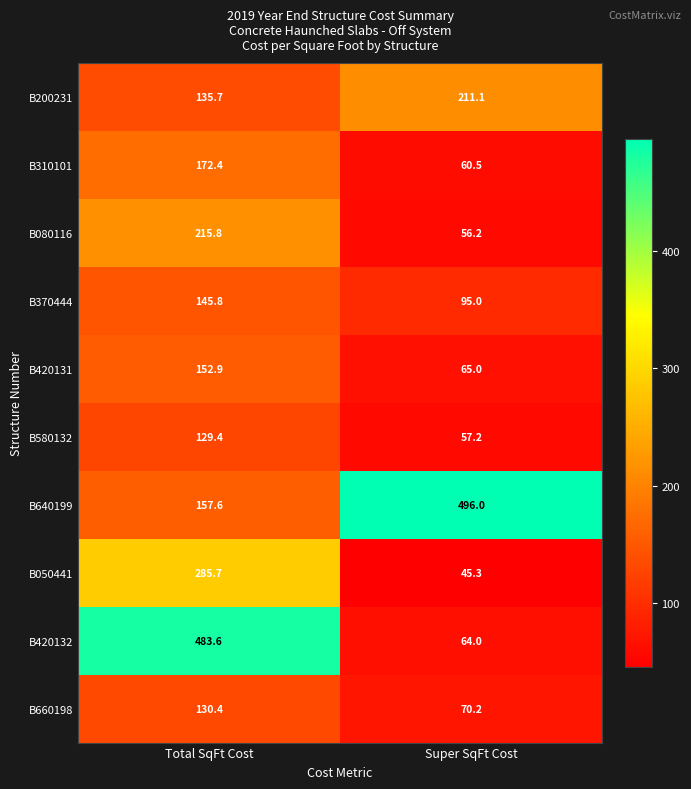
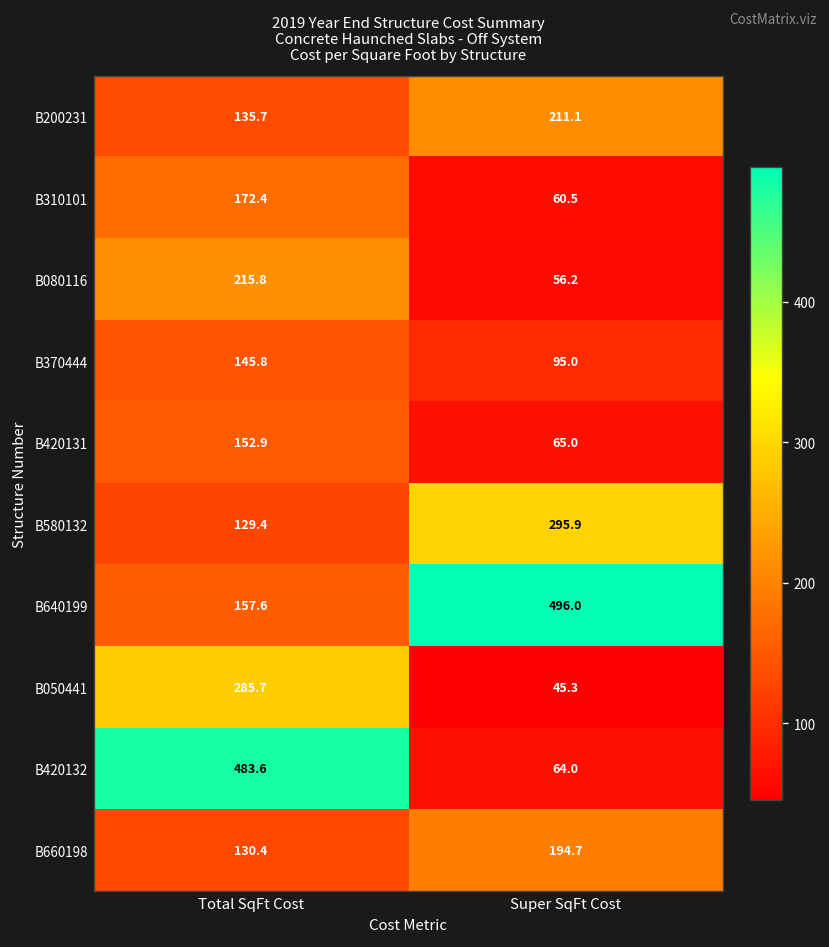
B580132, Super SqFt Cost: 57.2 -> 295.9
B660198, Super SqFt Cost: 70.2 -> 194.7
